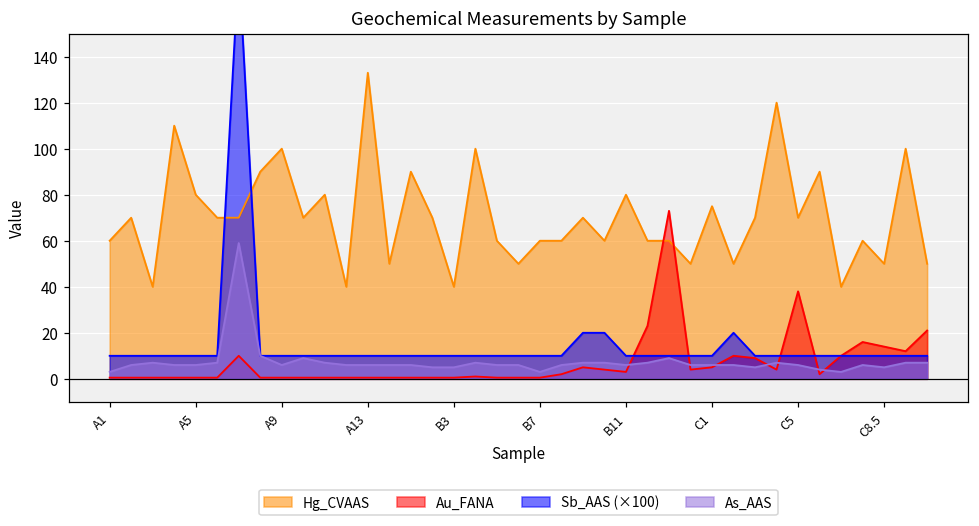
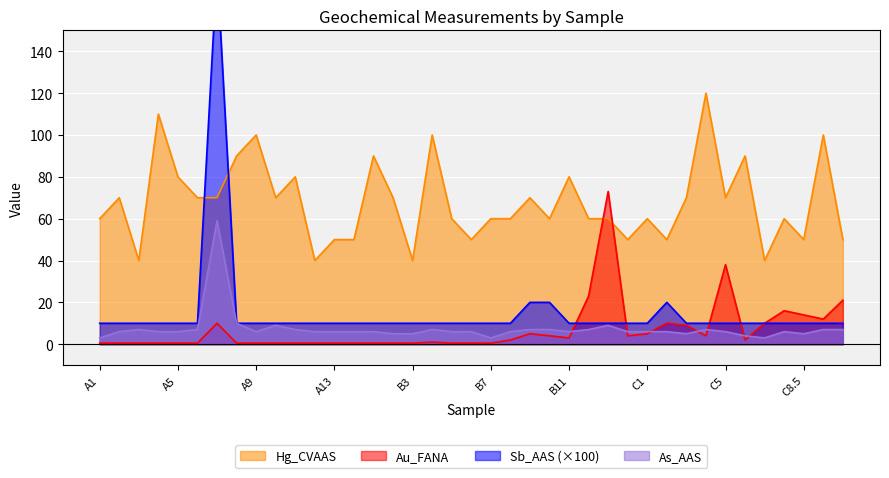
Hg_CVAAS, A13: 133 -> 50
Hg_CVAAS, C1: 75 -> 60
